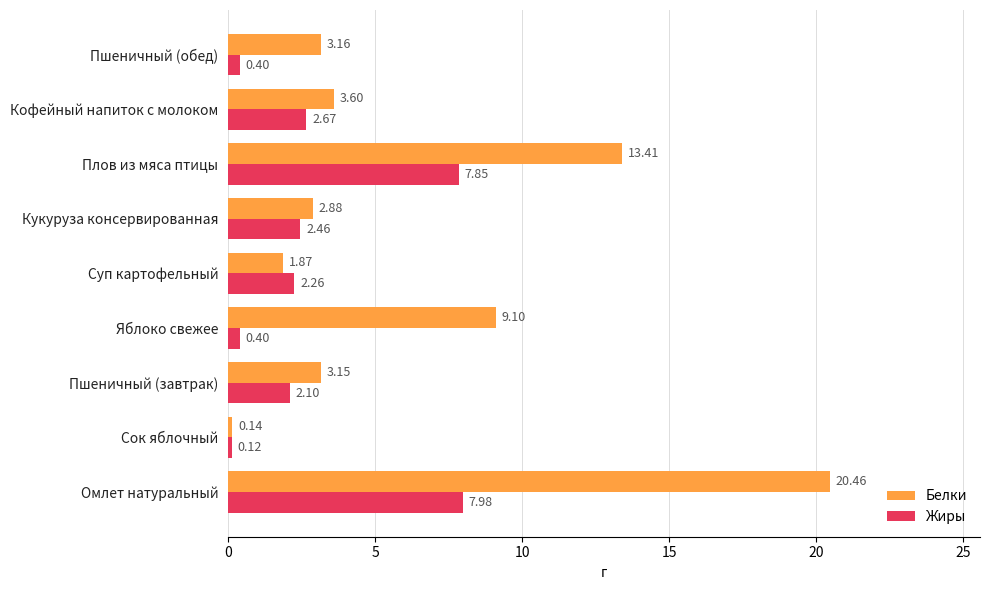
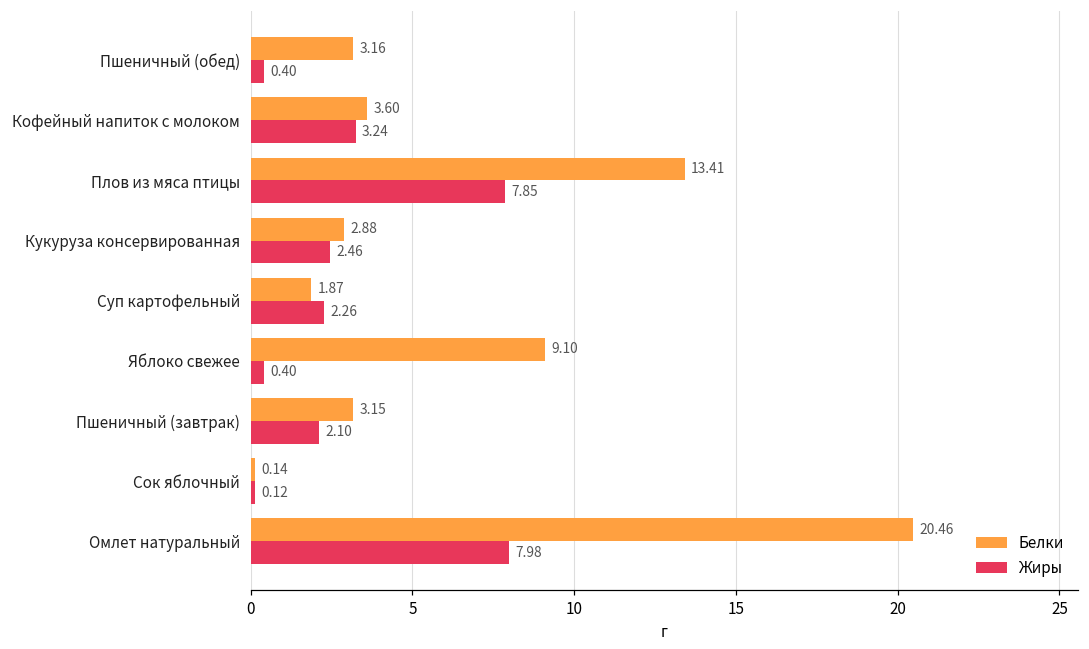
Жиры, Кофейный напиток с молоком: 2.67 -> 3.24
